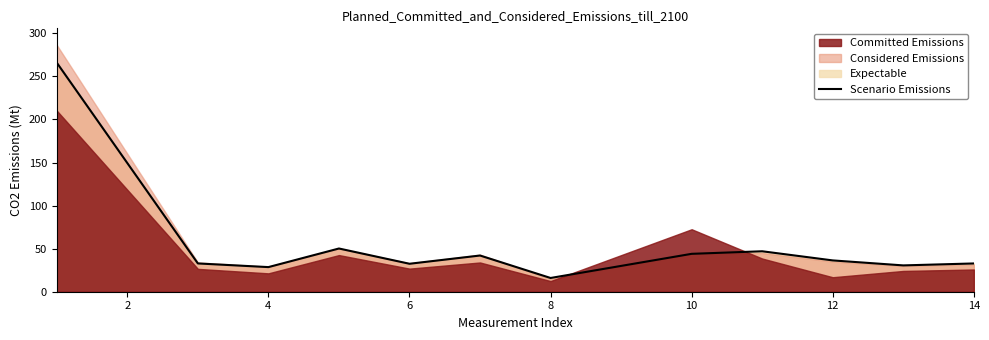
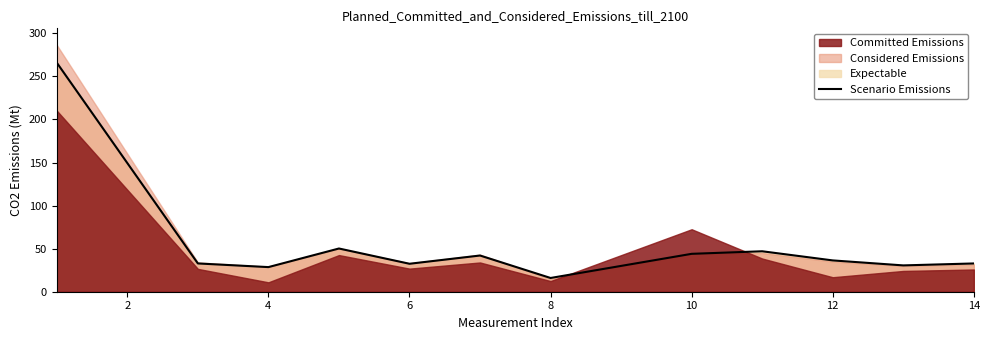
Committed Emissions, 4: 20 -> 10
